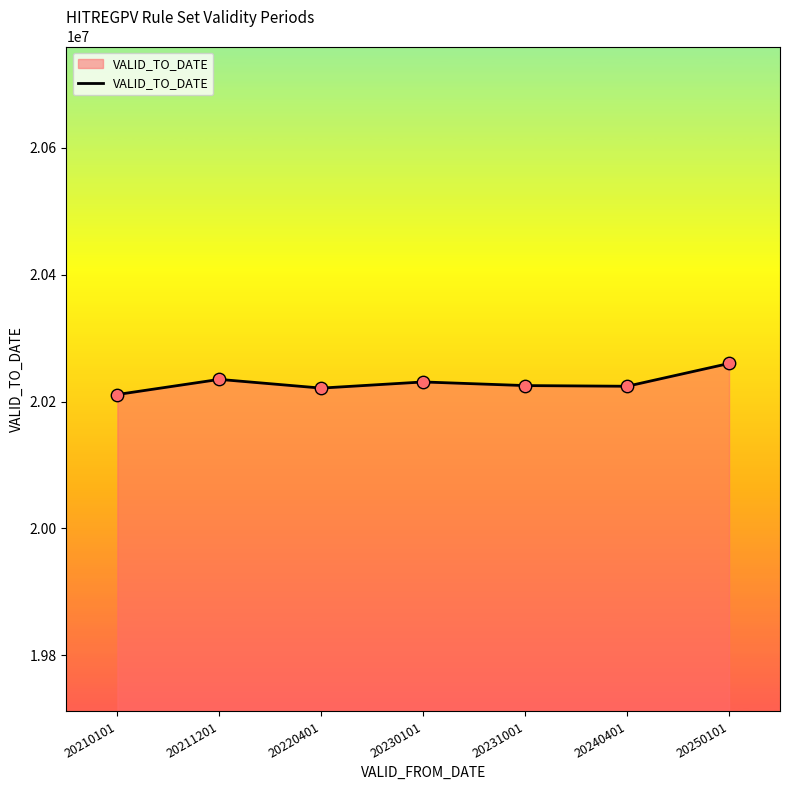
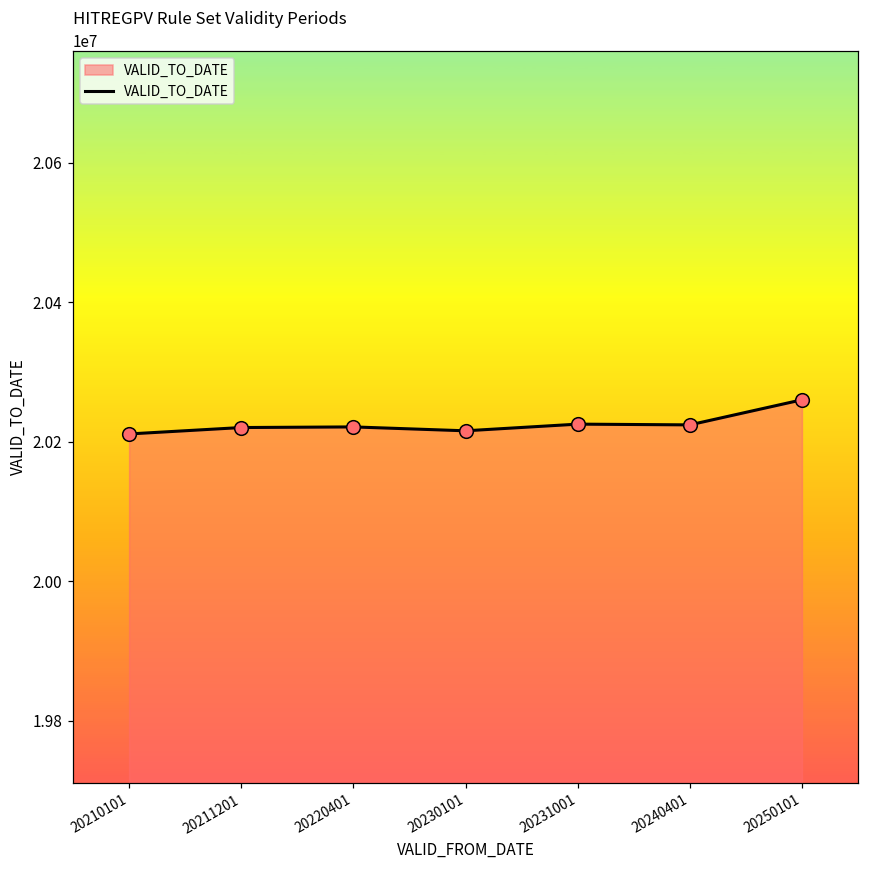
20211201: 20230000 -> 20220000
20230101: 20230000 -> 20220000
